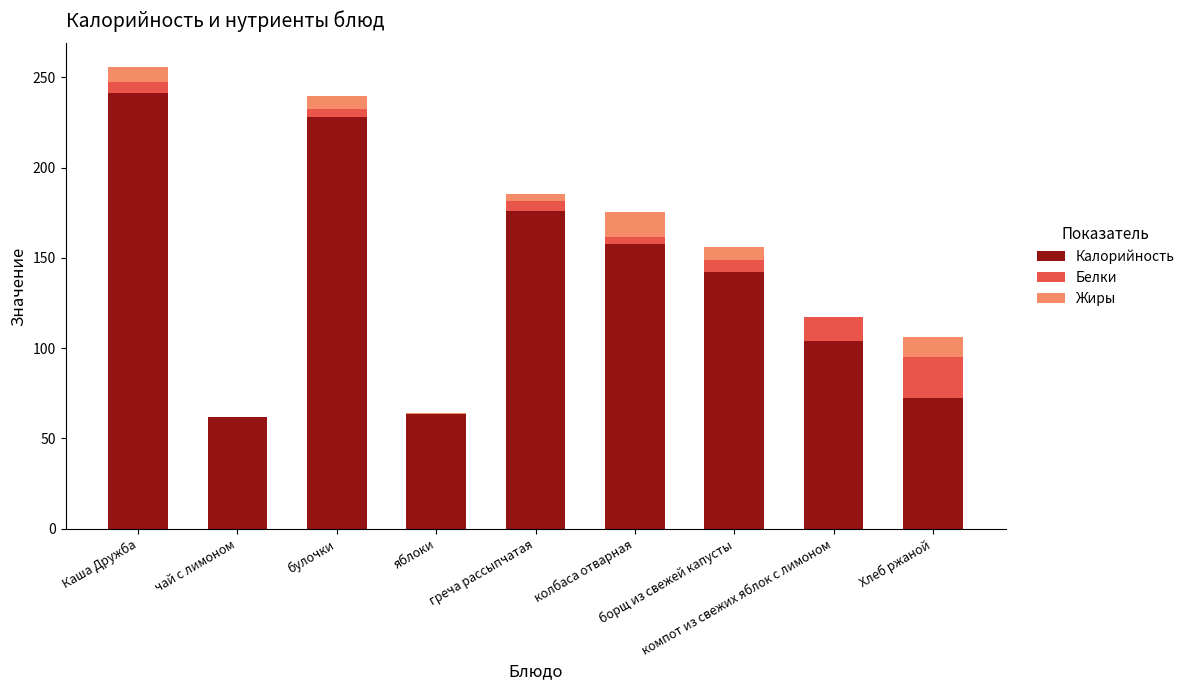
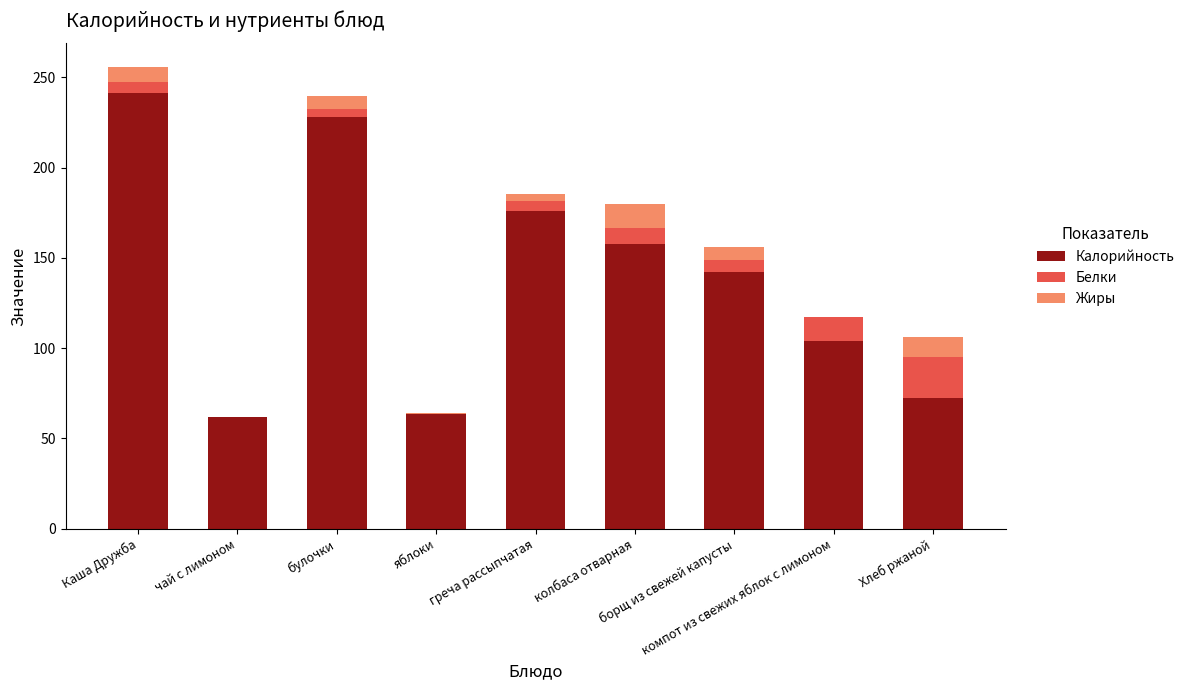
Белки, колбаса отварная: 4 -> 9
